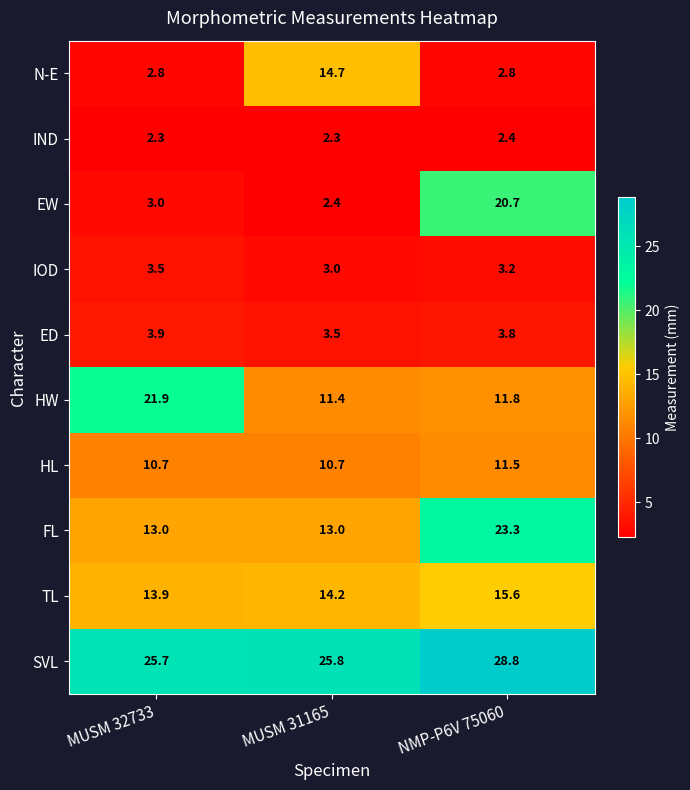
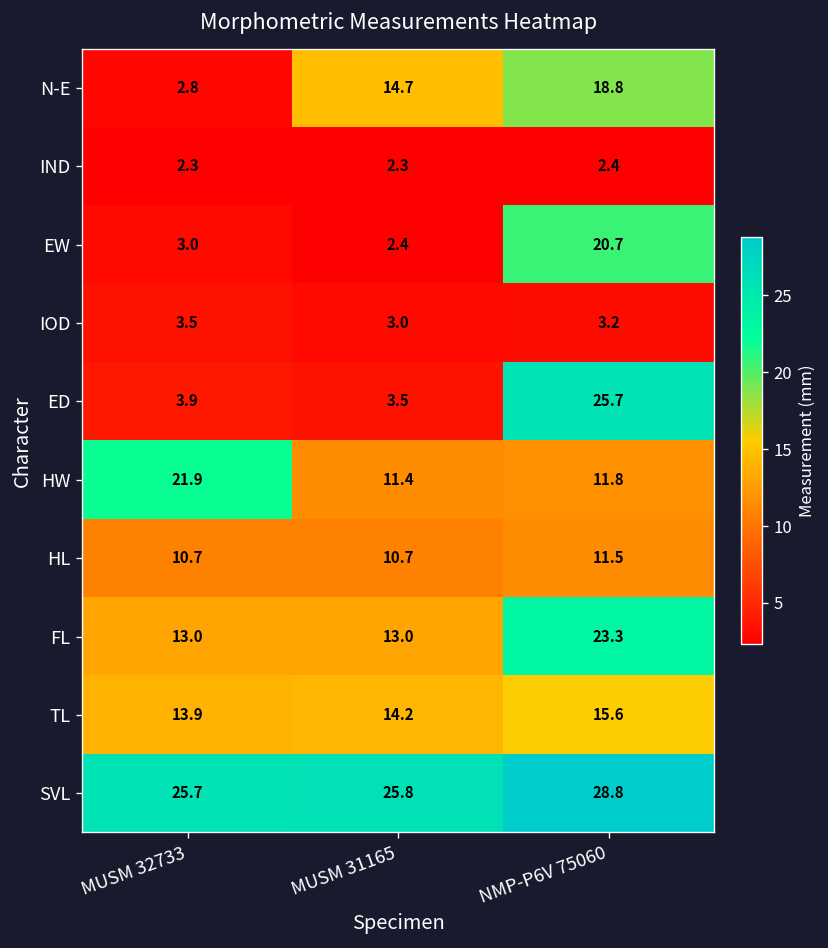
N-E, NMP-P6V 75060: 2.8 -> 18.8
ED, NMP-P6V 75060: 3.8 -> 25.7
